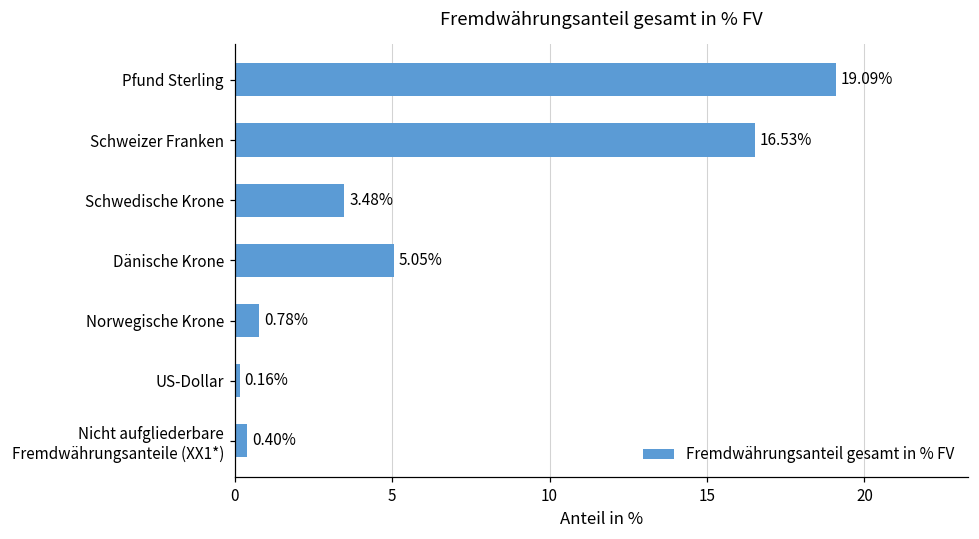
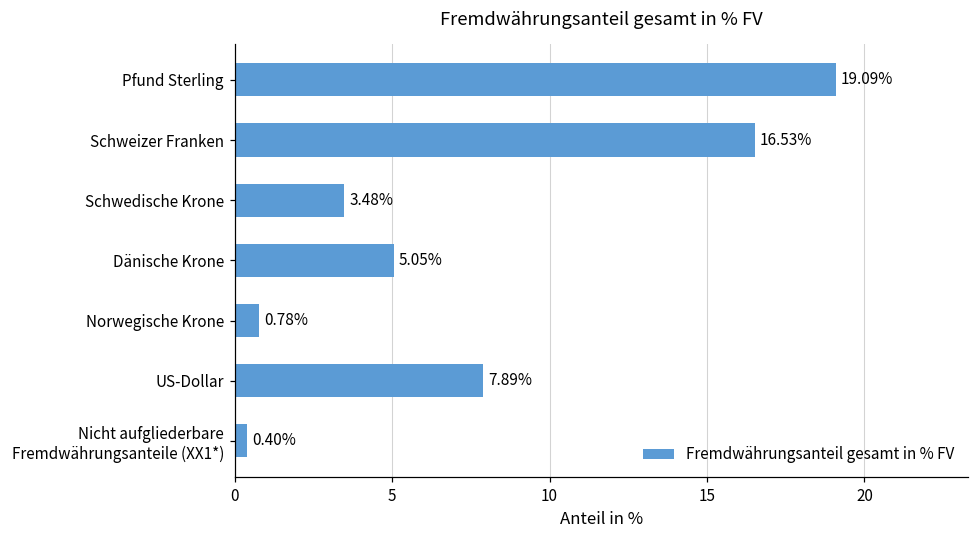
US-Dollar: 0.16% -> 7.89%
